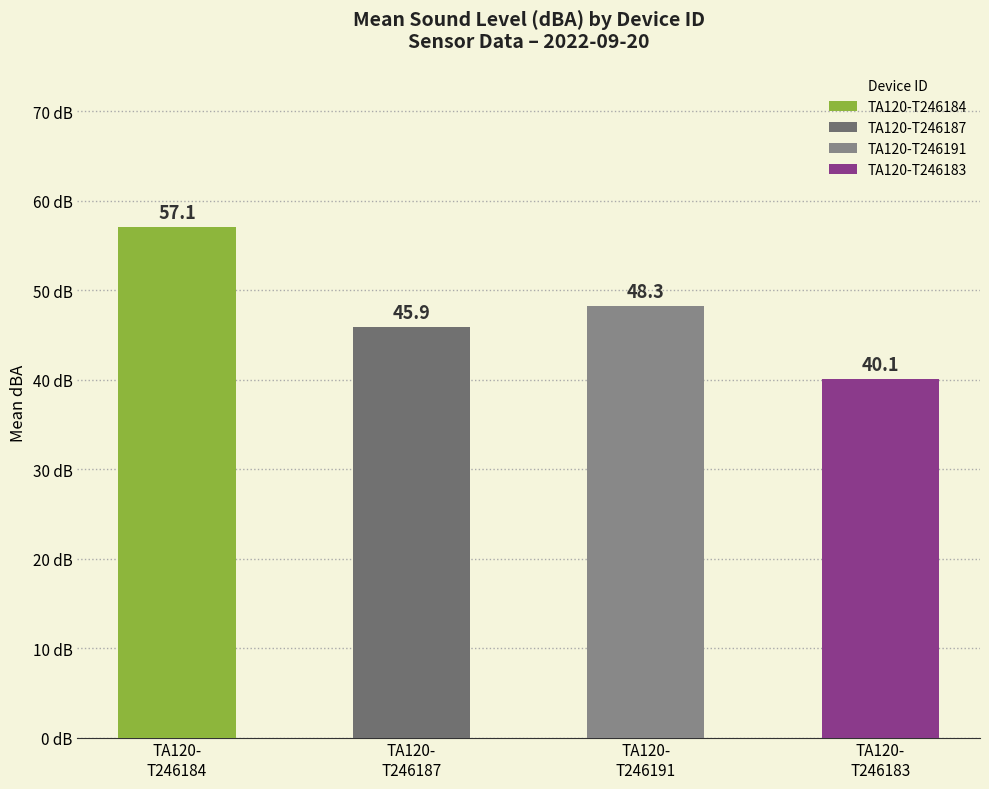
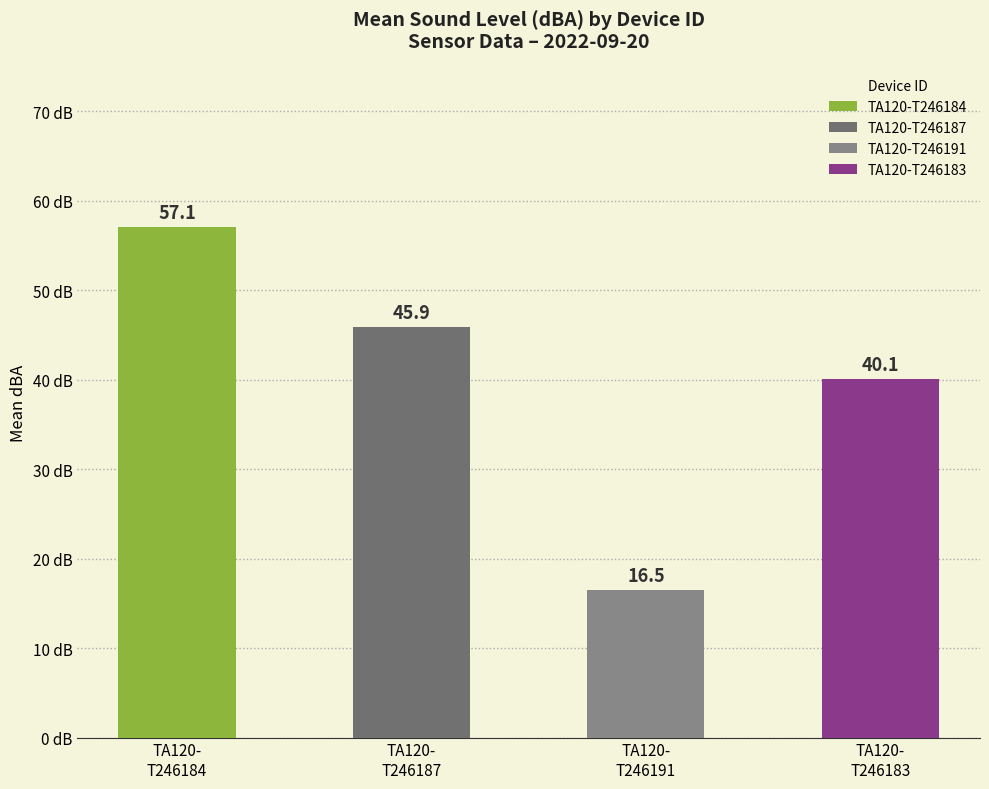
TA120- T246191: 48.3 -> 16.5
